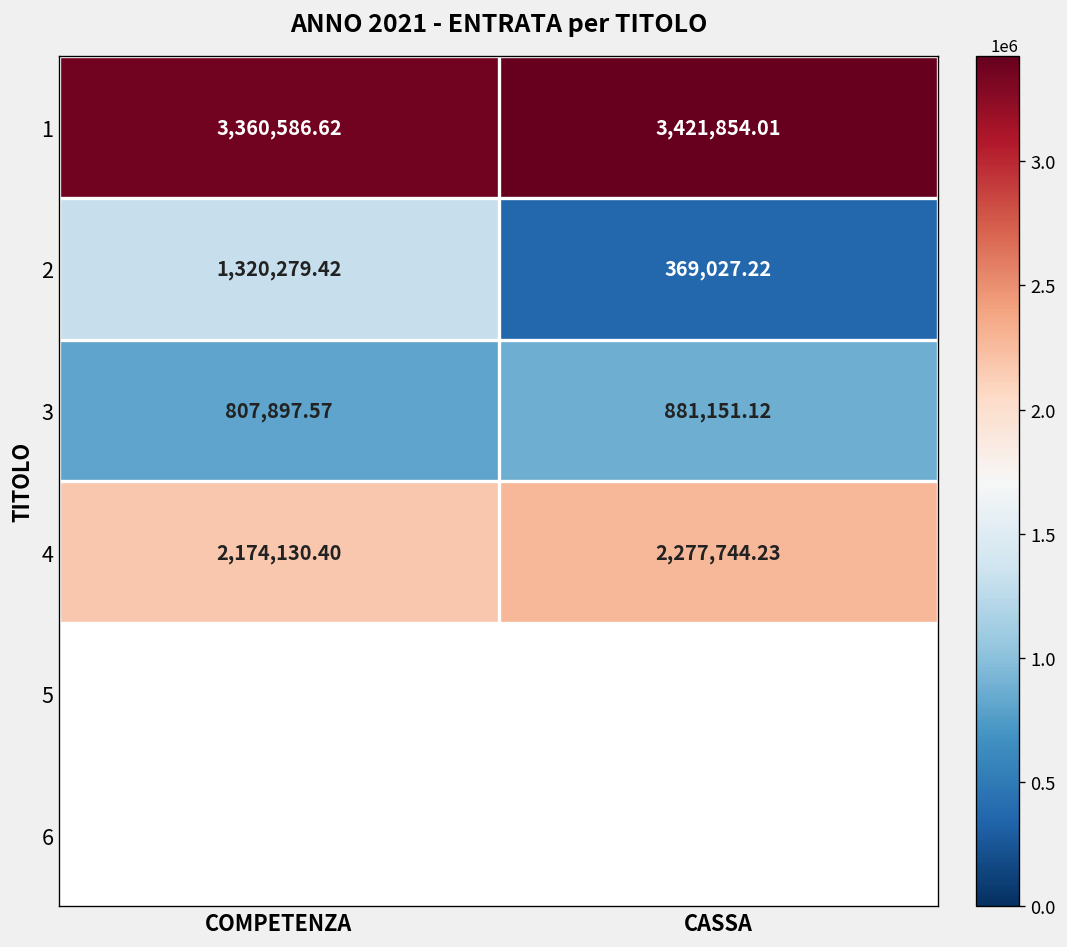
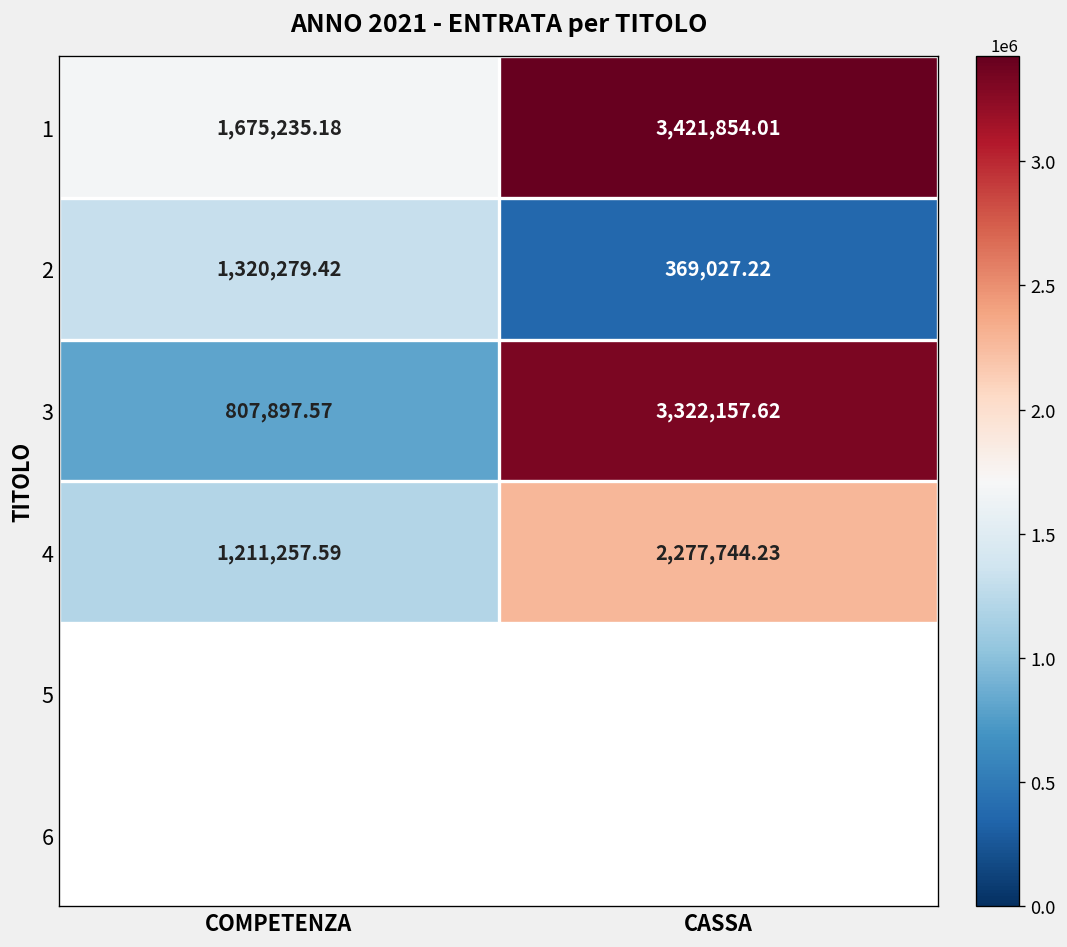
1, COMPETENZA: 3,360,586.62 -> 1,675,235.18
3, CASSA: 881,151.12 -> 3,322,157.62
4, COMPETENZA: 2,174,130.40 -> 1,211,257.59
